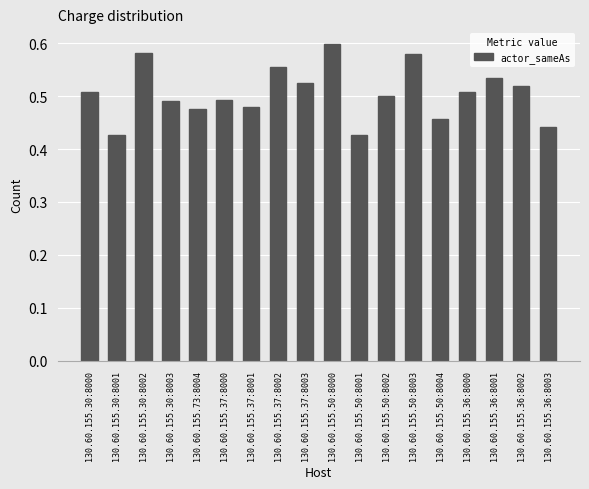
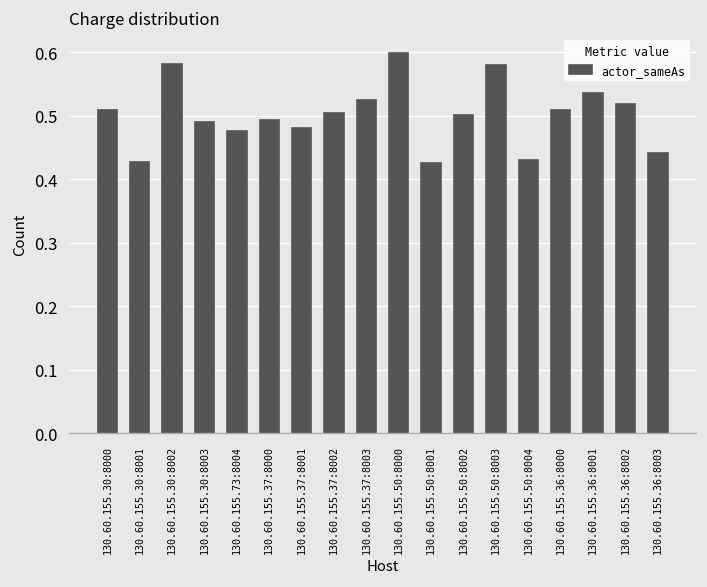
130.60.155.37:8002: 0.55 -> 0.50
130.60.155.50:8004: 0.46 -> 0.43
